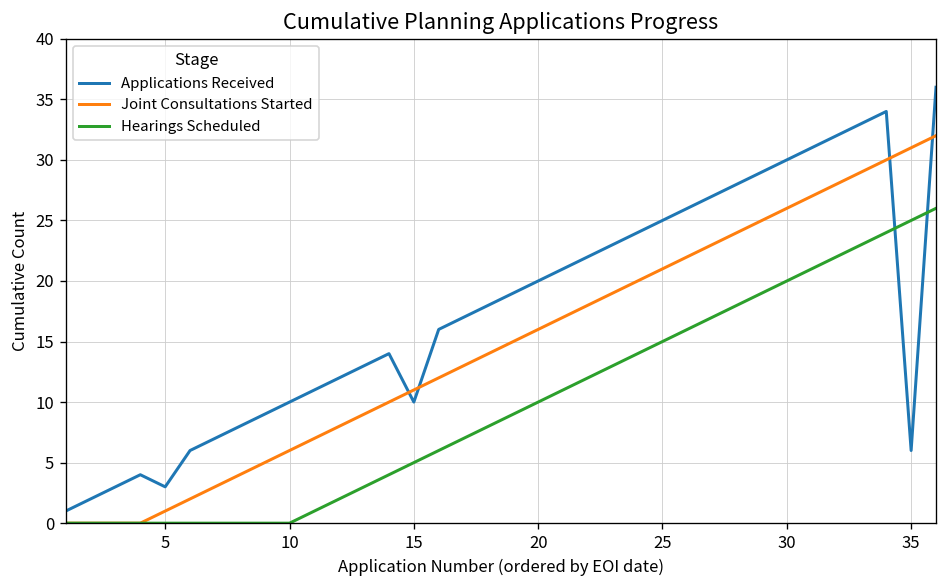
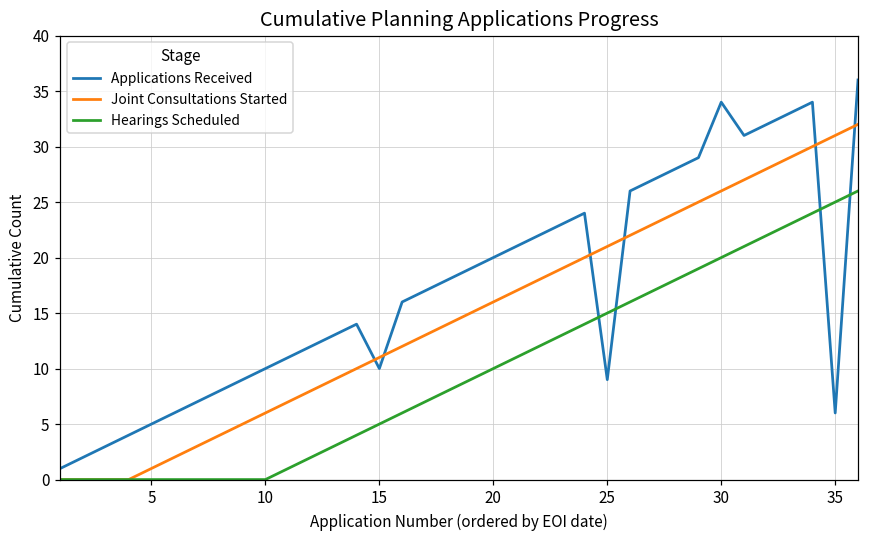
Applications Received, 5: 3 -> 5
Applications Received, 25: 25 -> 9
Applications Received, 30: 30 -> 34
